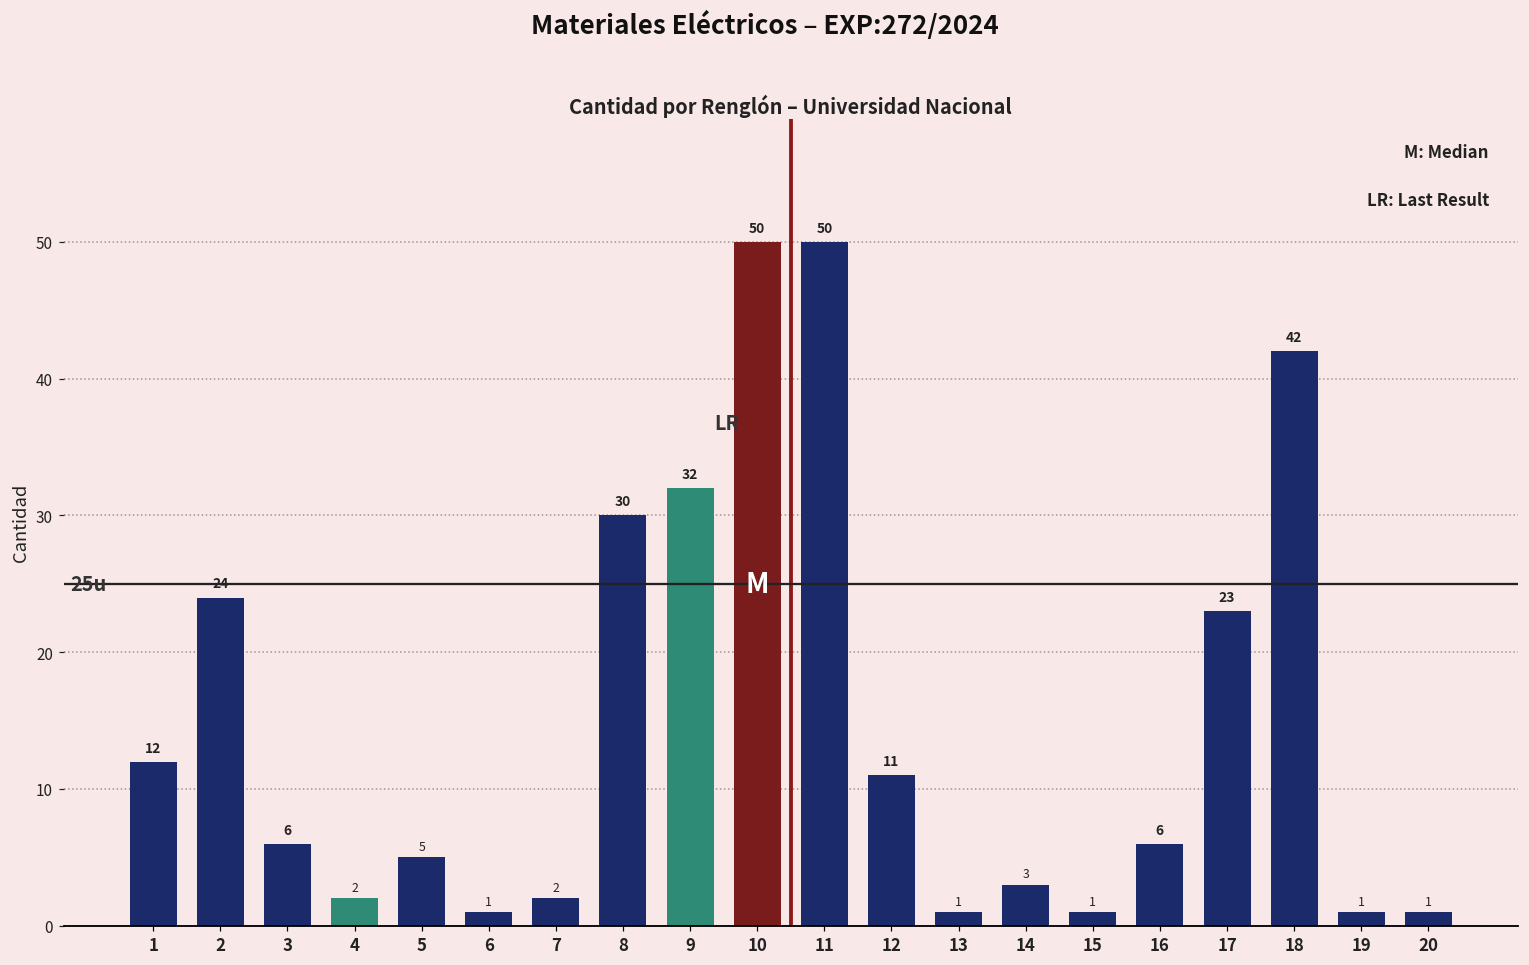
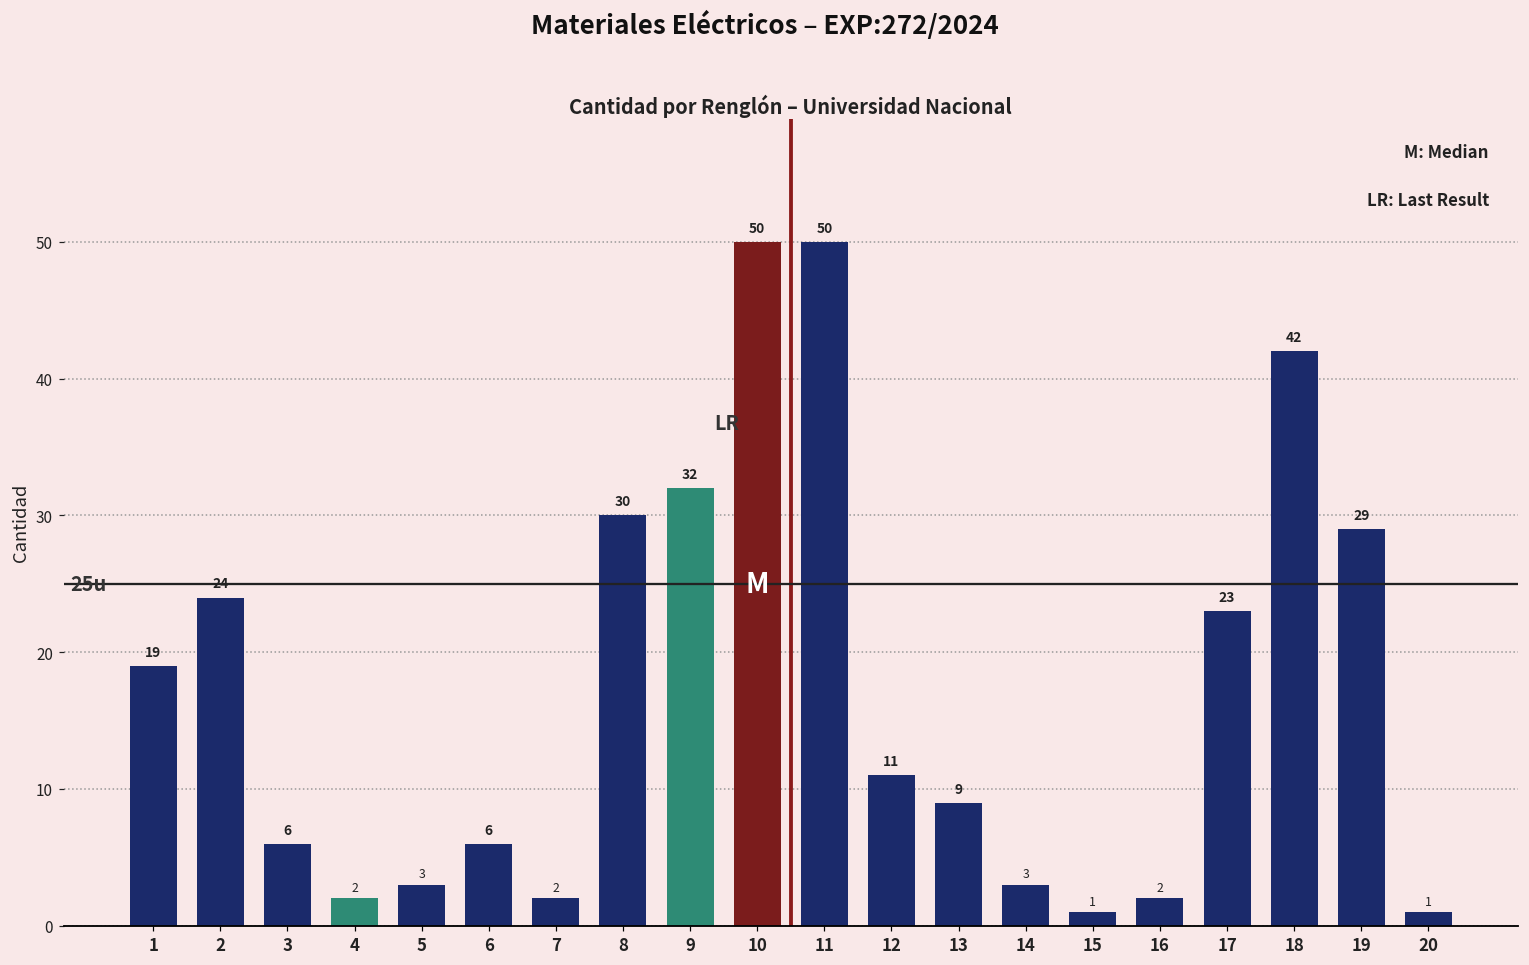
1: 12 -> 19
5: 5 -> 3
6: 1 -> 6
13: 1 -> 9
16: 6 -> 2
19: 1 -> 29
